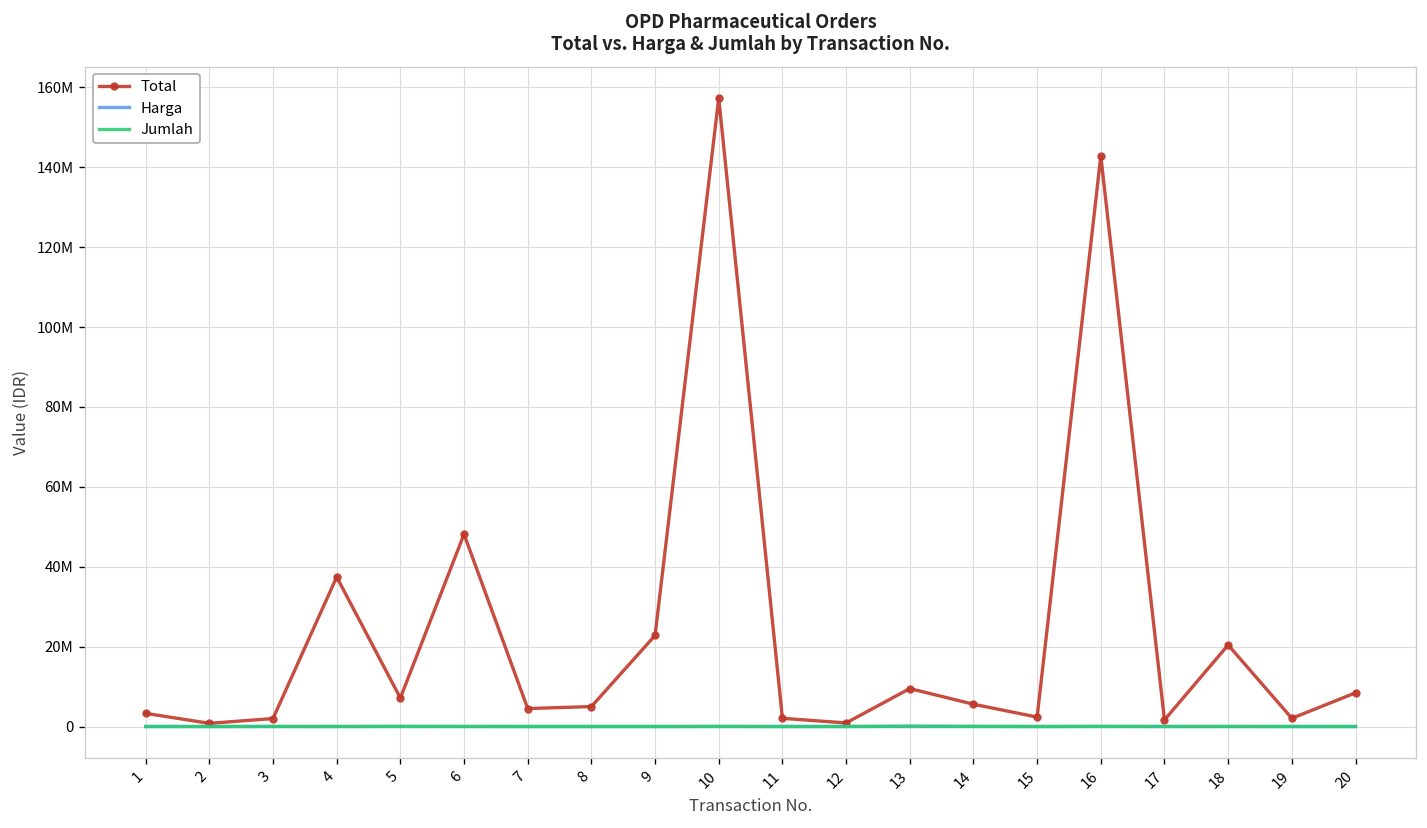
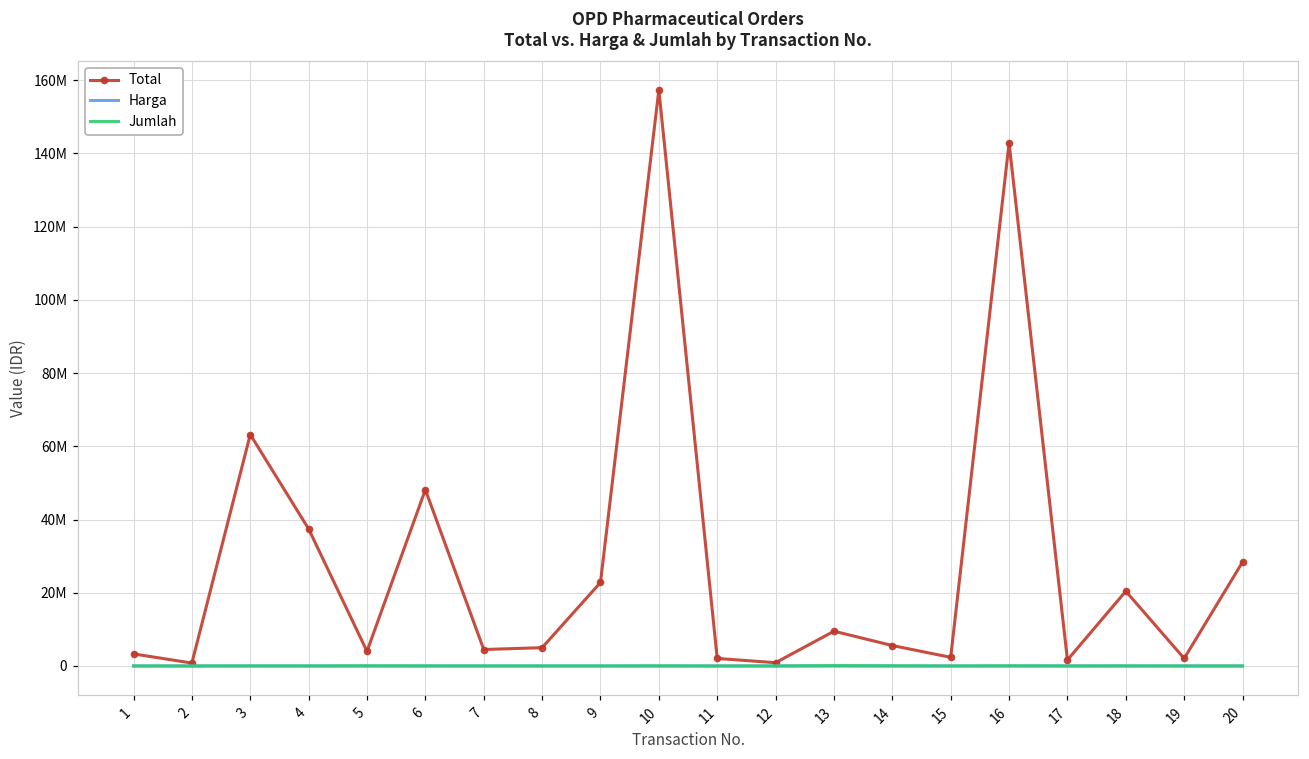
Total, 3: 2000000 -> 63000000
Total, 5: 7000000 -> 4000000
Total, 20: 8000000 -> 28000000
